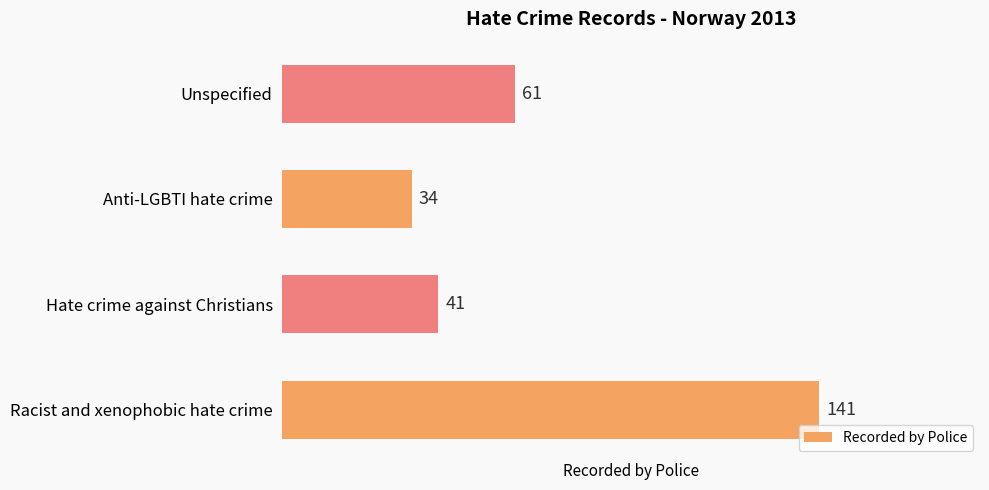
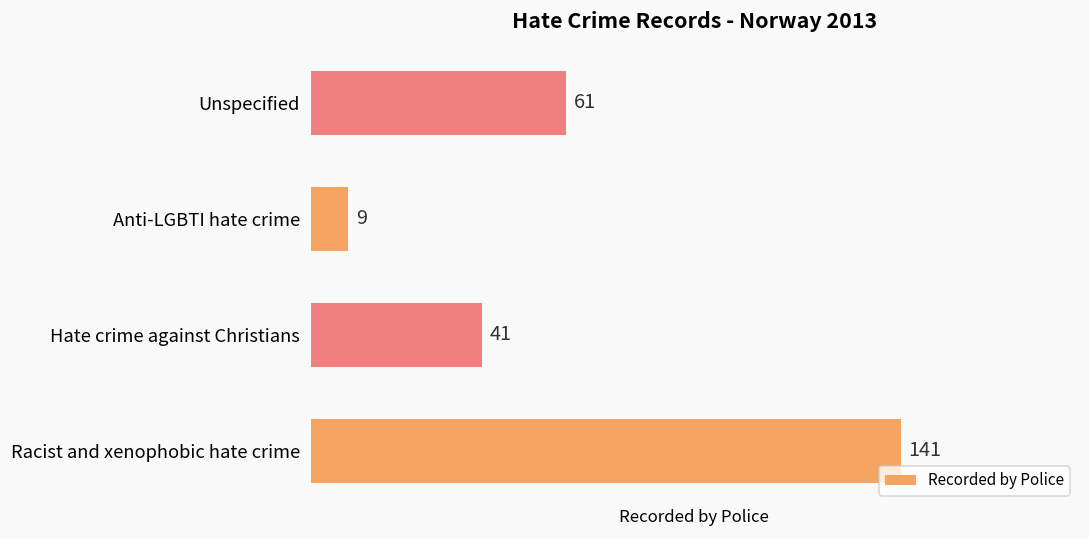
Anti-LGBTI hate crime: 34 -> 9
